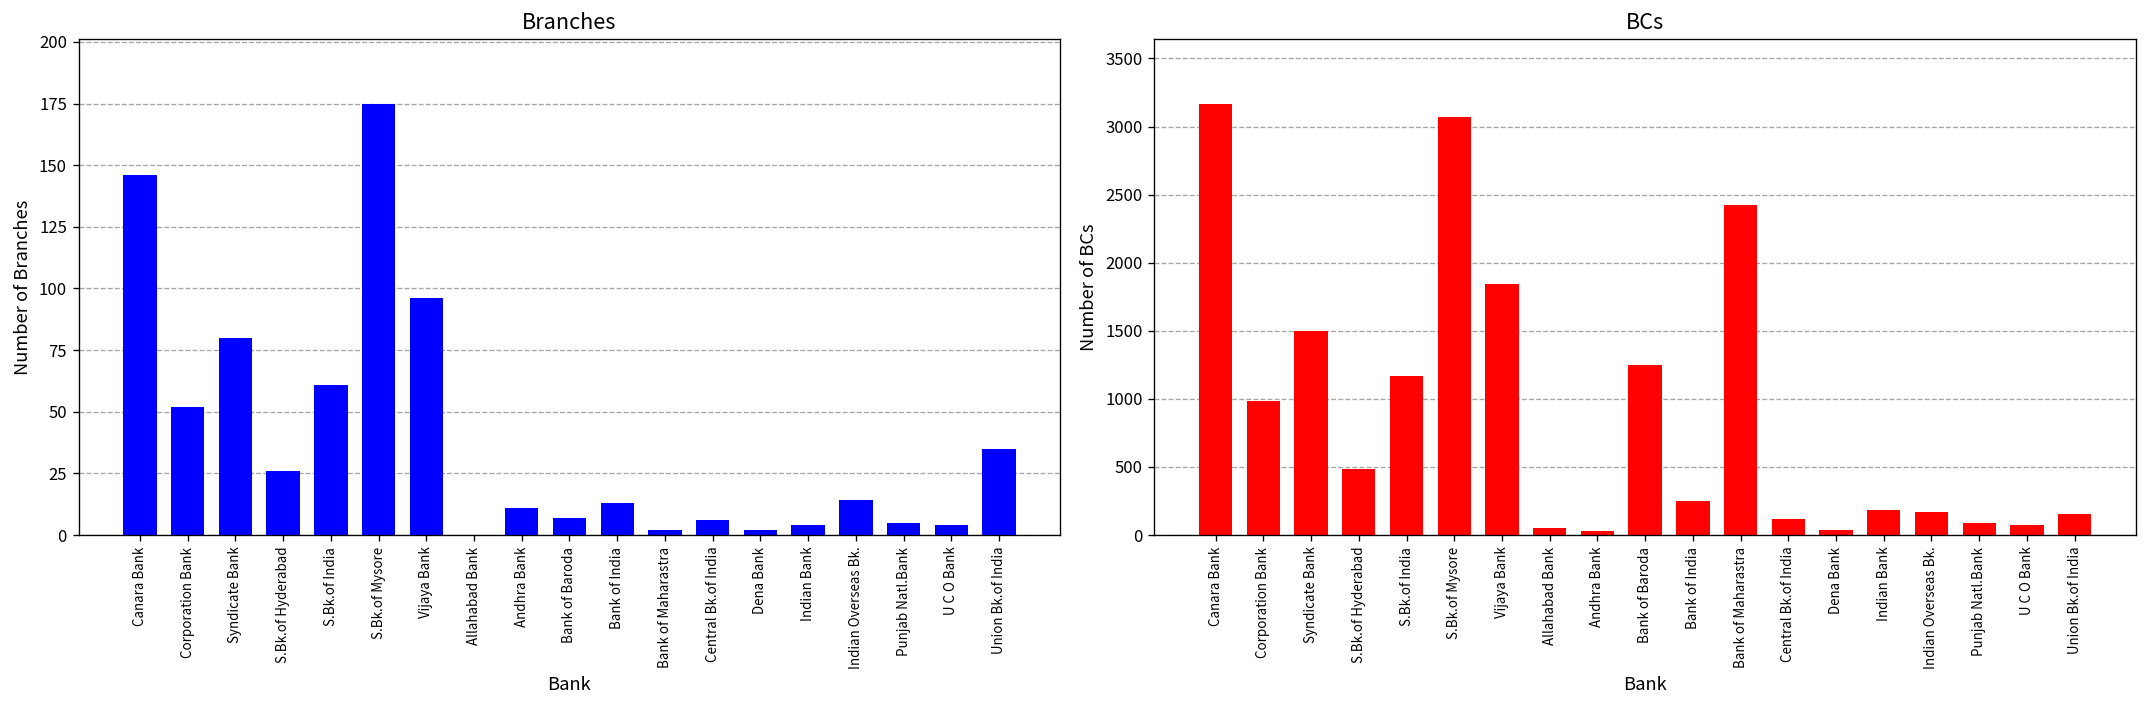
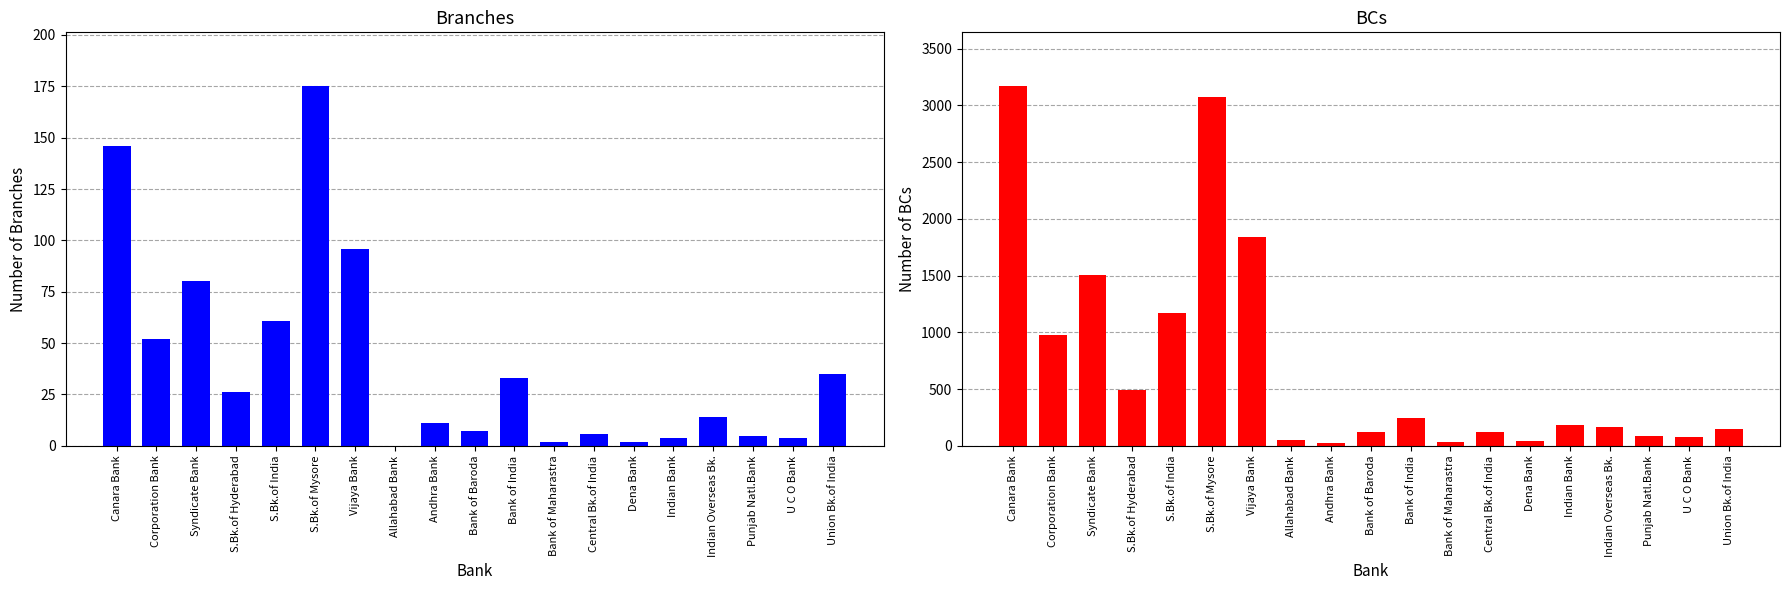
Branches, Bank of India: 13 -> 33
BCs, Bank of Baroda: 1250 -> 120
BCs, Bank of Maharastra: 2420 -> 30
